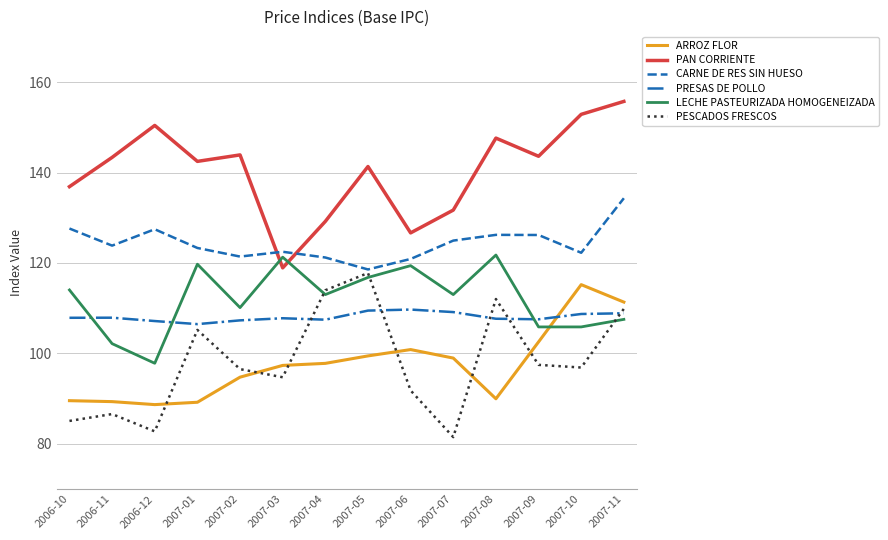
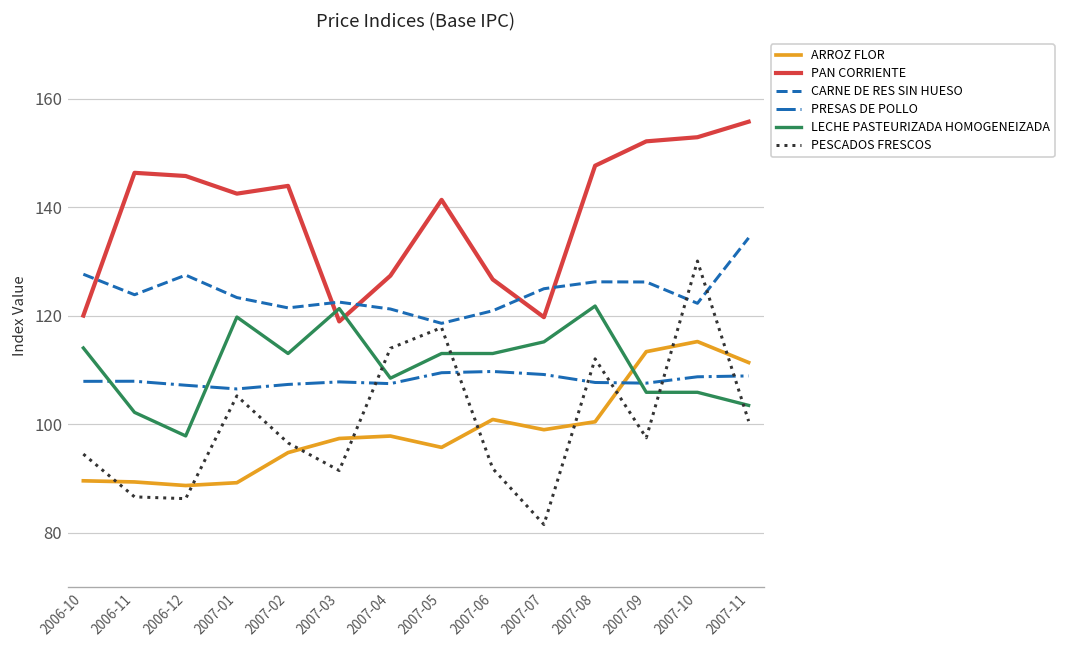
PAN CORRIENTE, 2006-10: 137 -> 120
PESCADOS FRESCOS, 2006-10: 85 -> 94
PAN CORRIENTE, 2006-11: 143 -> 146
PAN CORRIENTE, 2006-12: 150 -> 146
PESCADOS FRESCOS, 2006-12: 83 -> 86
LECHE PASTEURIZADA HOMOGENEIZADA, 2007-02: 110 -> 113
PESCADOS FRESCOS, 2007-03: 95 -> 91
PAN CORRIENTE, 2007-04: 129 -> 127
LECHE PASTEURIZADA HOMOGENEIZADA, 2007-04: 113 -> 108
ARROZ FLOR, 2007-05: 99 -> 96
LECHE PASTEURIZADA HOMOGENEIZADA, 2007-05: 117 -> 113
LECHE PASTEURIZADA HOMOGENEIZADA, 2007-06: 119 -> 113
PAN CORRIENTE, 2007-07: 132 -> 120
LECHE PASTEURIZADA HOMOGENEIZADA, 2007-07: 113 -> 115
ARROZ FLOR, 2007-08: 90 -> 100
ARROZ FLOR, 2007-09: 103 -> 113
PAN CORRIENTE, 2007-09: 144 -> 152
PESCADOS FRESCOS, 2007-10: 97 -> 130
LECHE PASTEURIZADA HOMOGENEIZADA, 2007-11: 108 -> 103
PESCADOS FRESCOS, 2007-11: 110 -> 101
